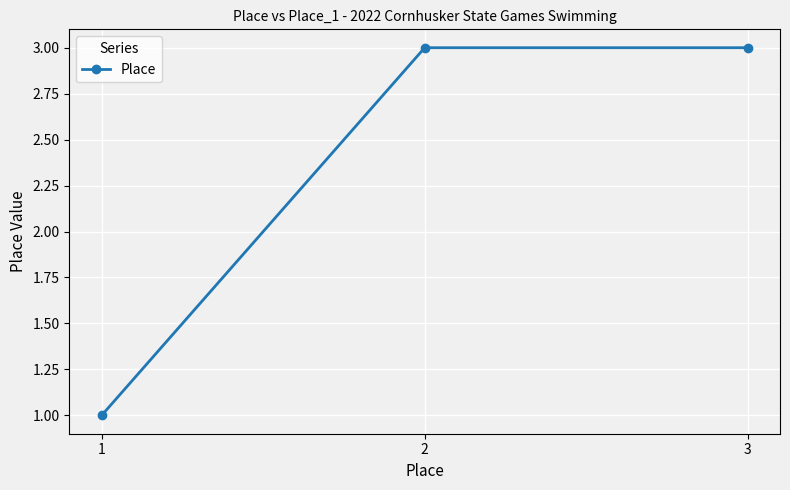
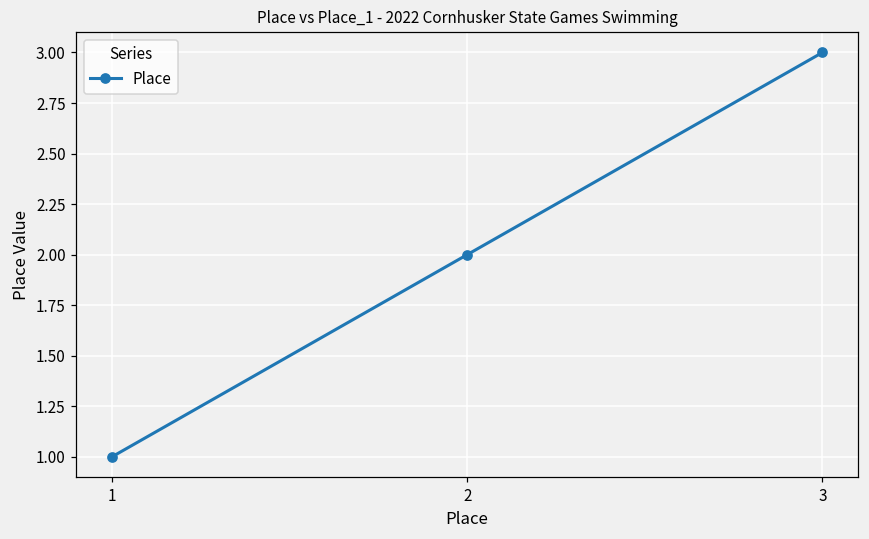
2: 3 -> 2
